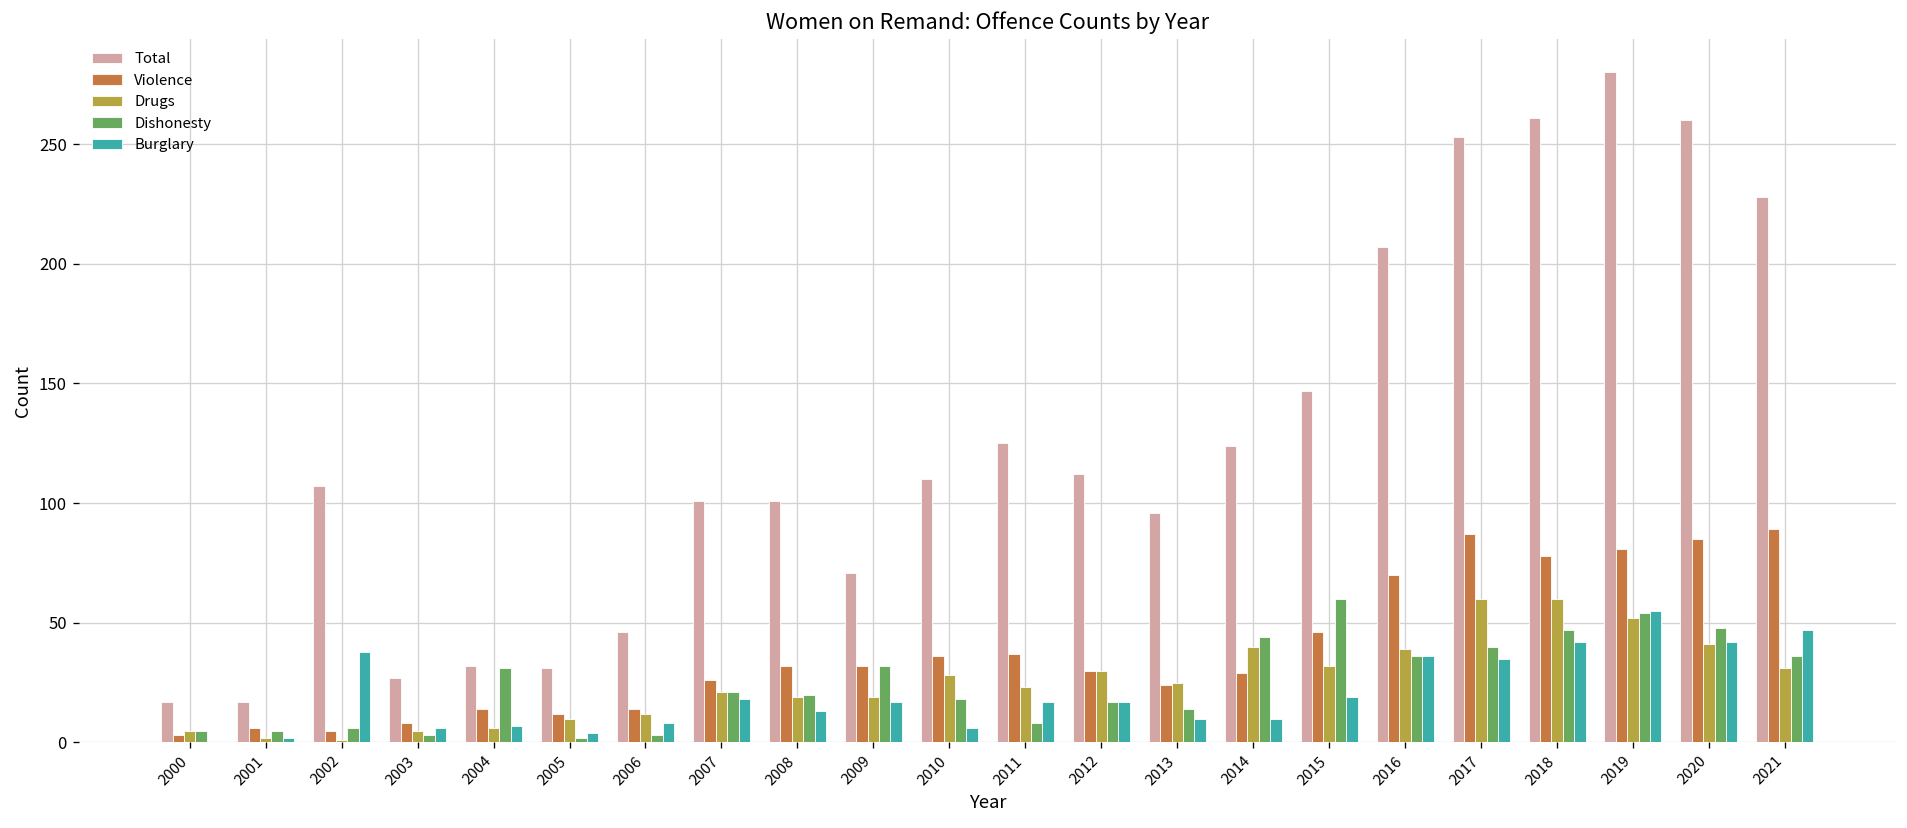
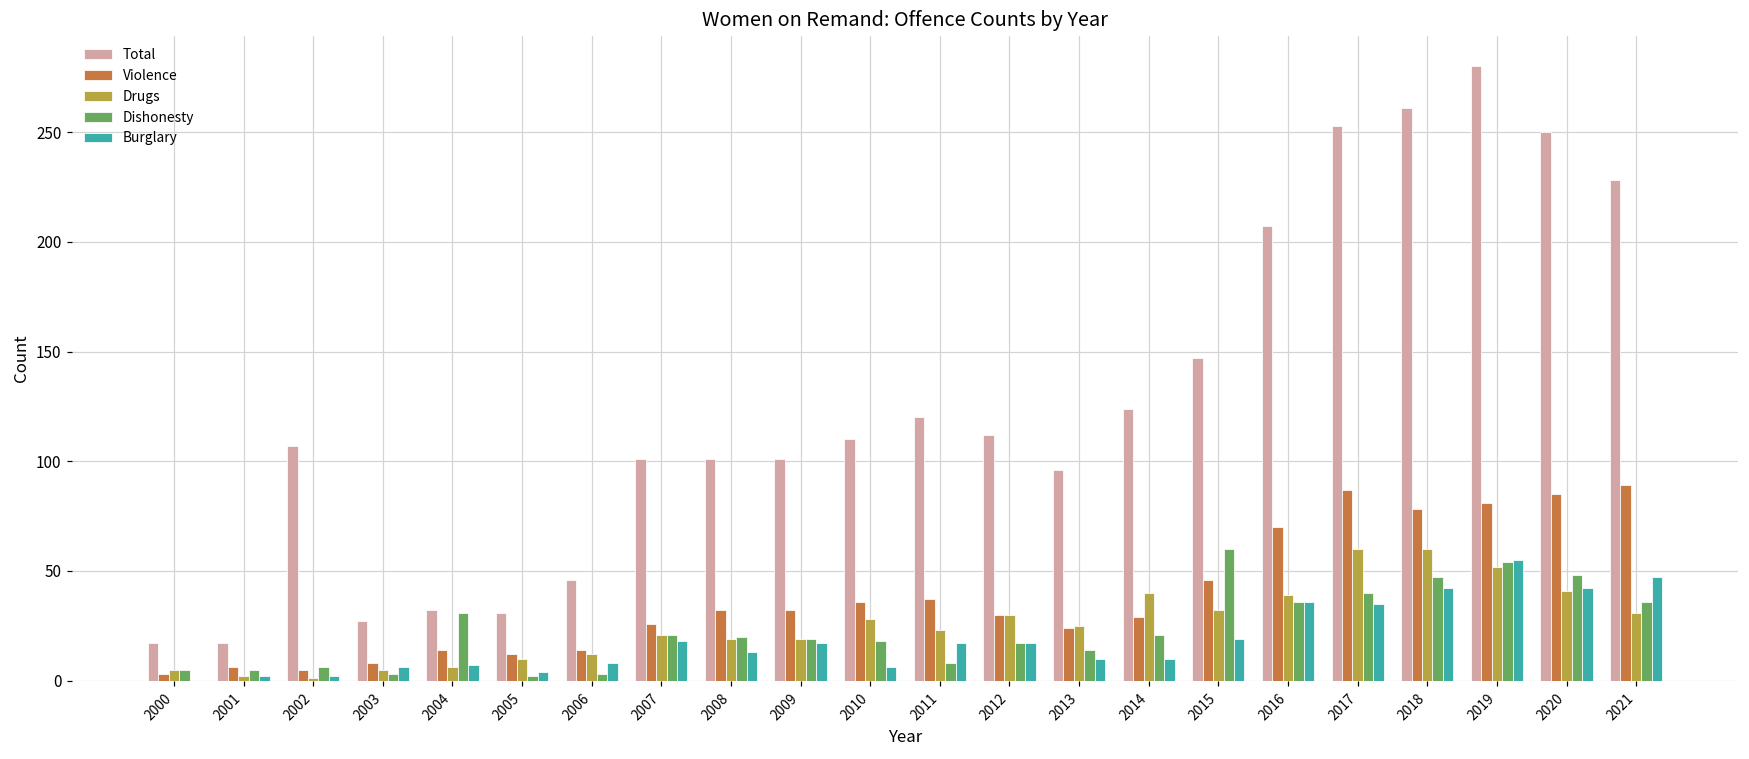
Burglary, 2002: 38 -> 2
Total, 2009: 71 -> 101
Dishonesty, 2009: 32 -> 19
Total, 2011: 125 -> 120
Dishonesty, 2014: 44 -> 21
Total, 2020: 260 -> 250
